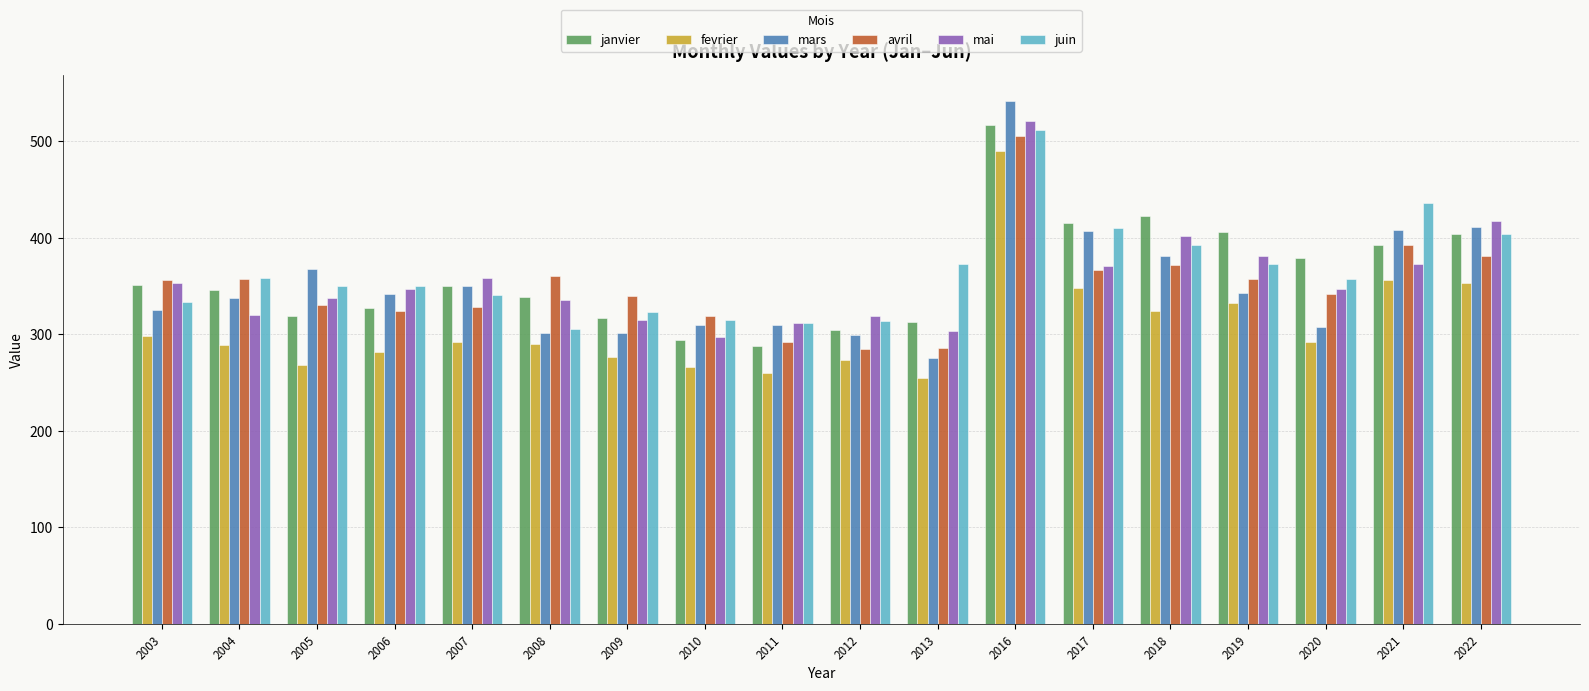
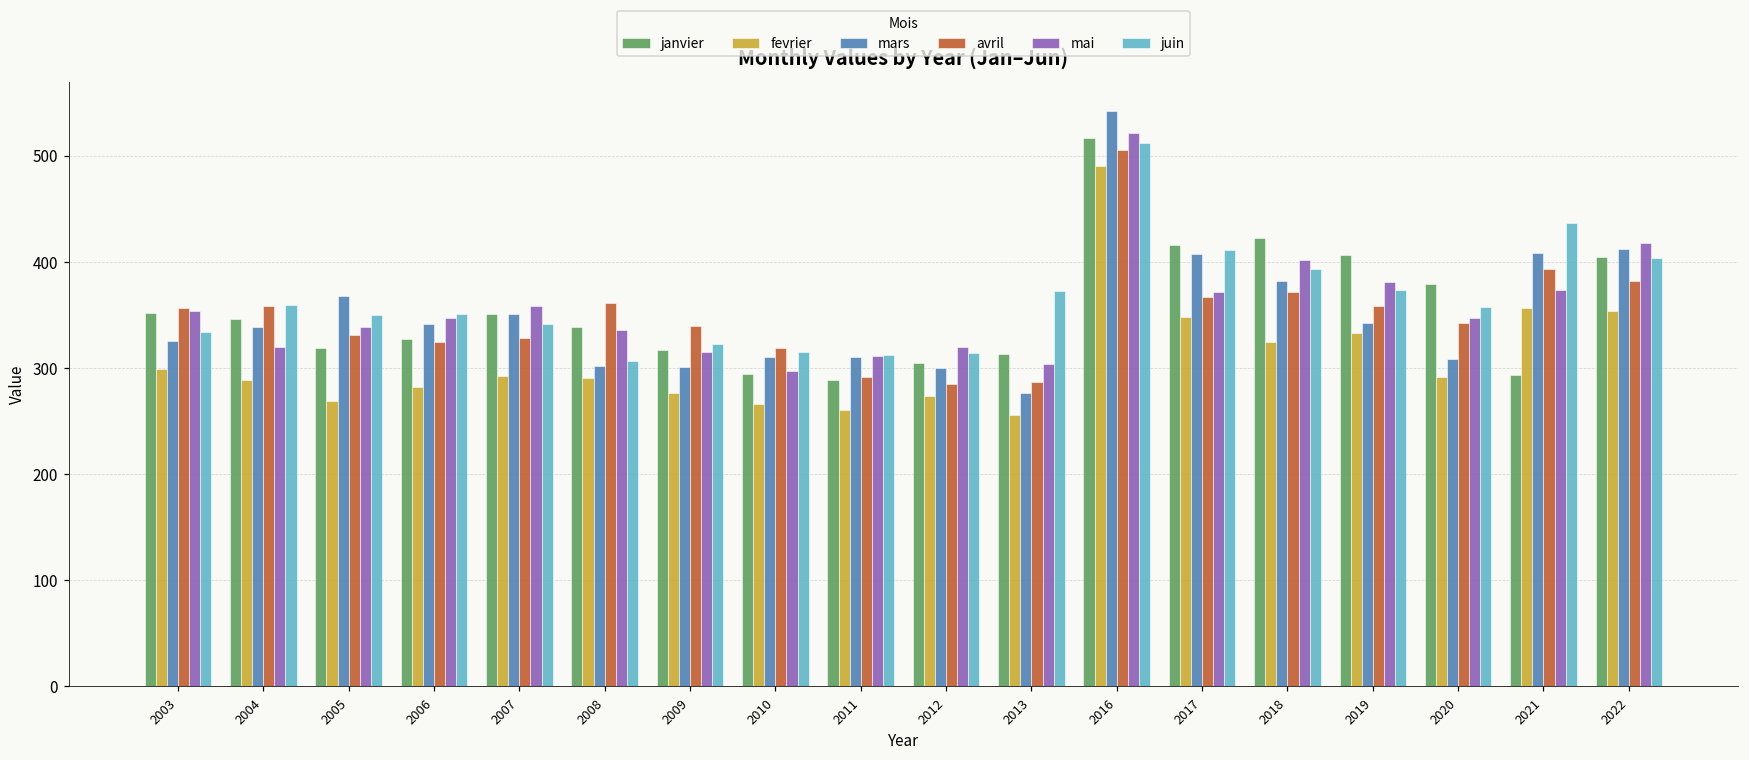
janvier, 2021: 390 -> 290
